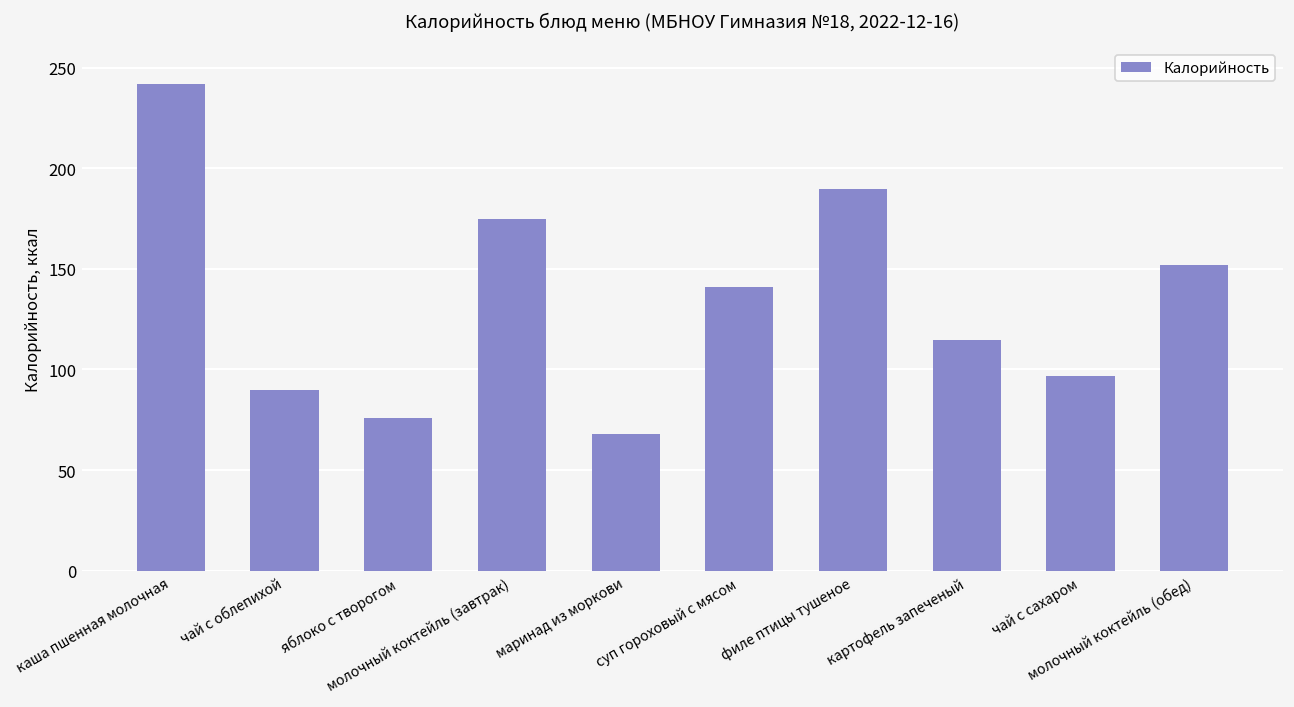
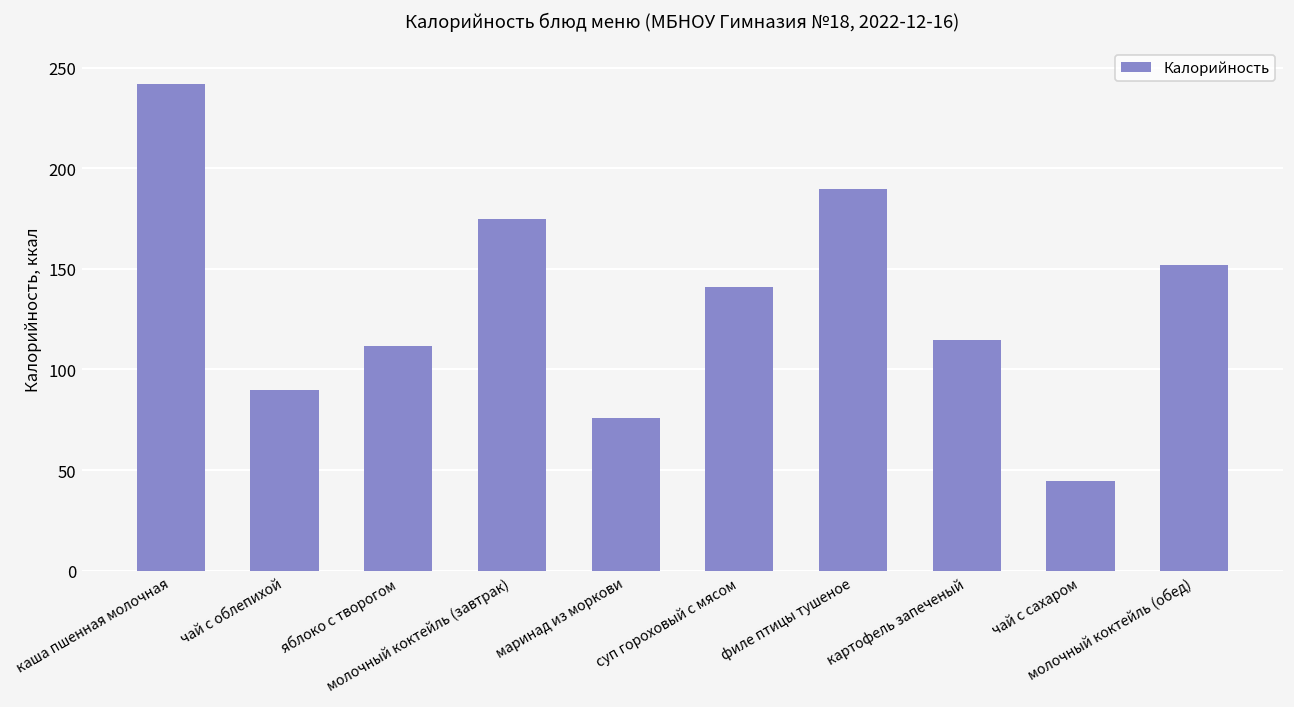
яблоко с творогом: 76 -> 112
маринад из моркови: 68 -> 76
чай с сахаром: 97 -> 45
